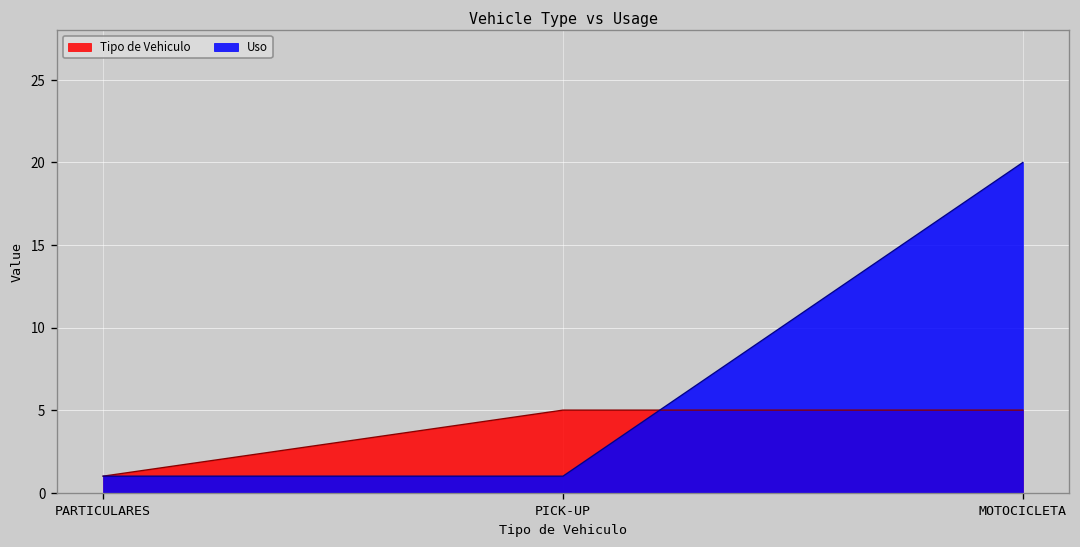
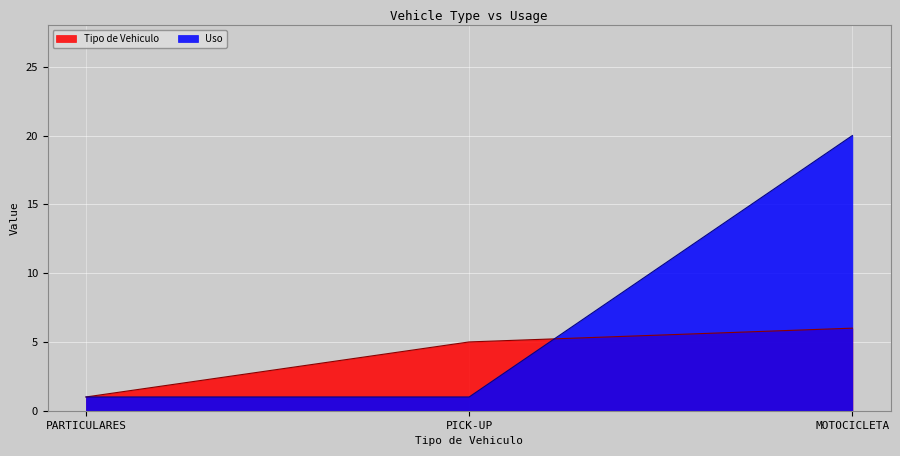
Tipo de Vehiculo, MOTOCICLETA: 5 -> 6
